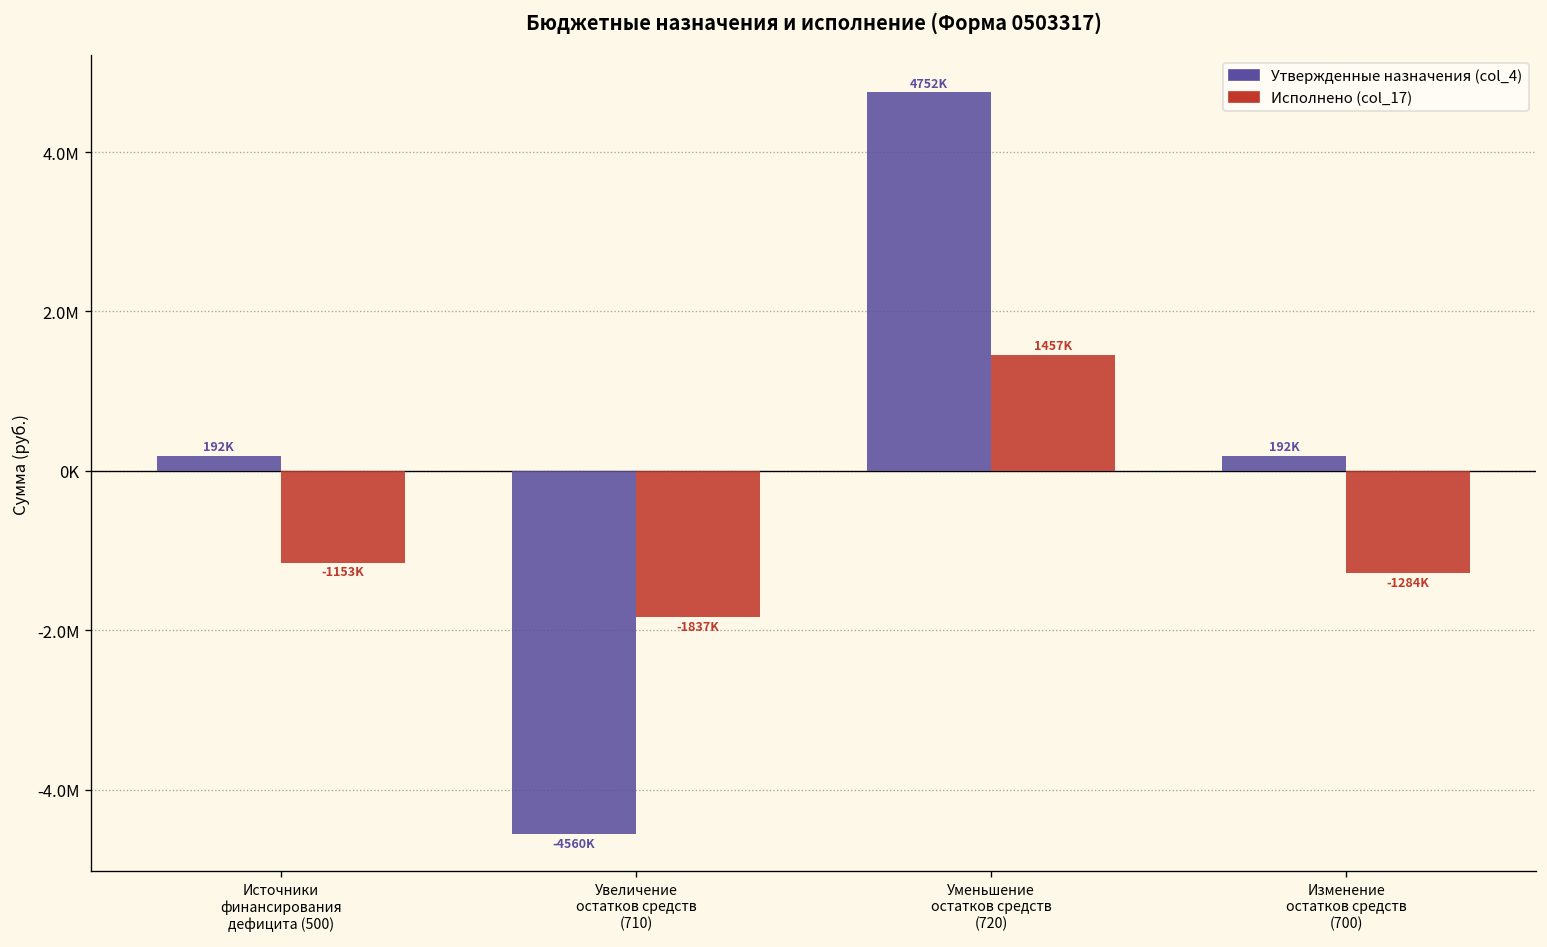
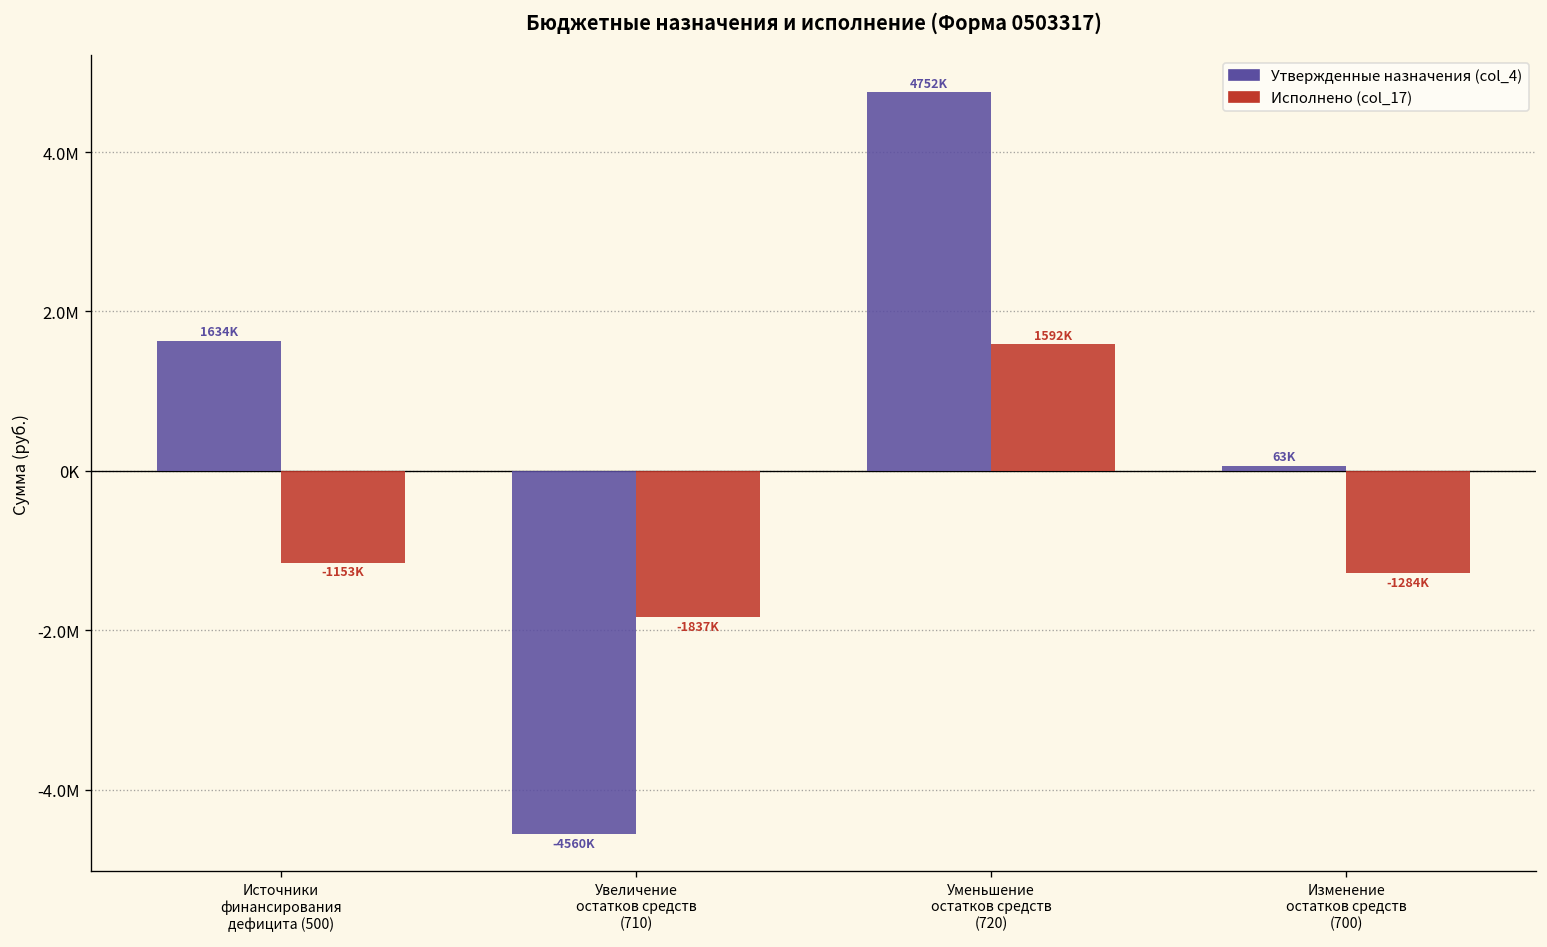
Утвержденные назначения (col_4), Источники финансирования дефицита (500): 192K -> 1634K
Исполнено (col_17), Уменьшение остатков средств (720): 1457K -> 1592K
Утвержденные назначения (col_4), Изменение остатков средств (700): 192K -> 63K
